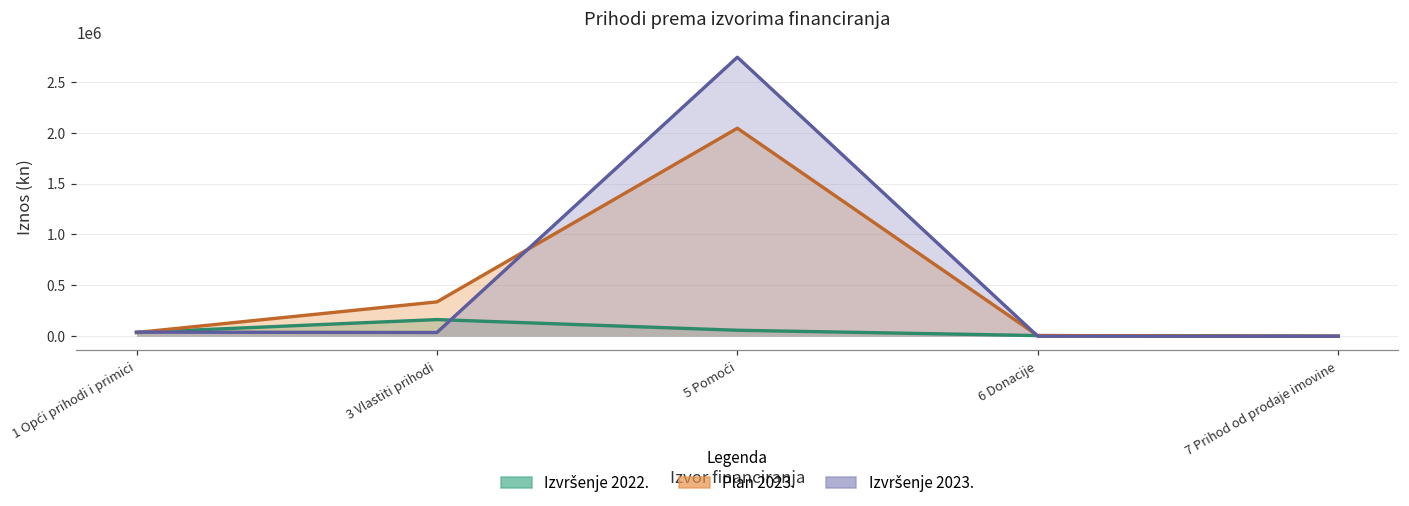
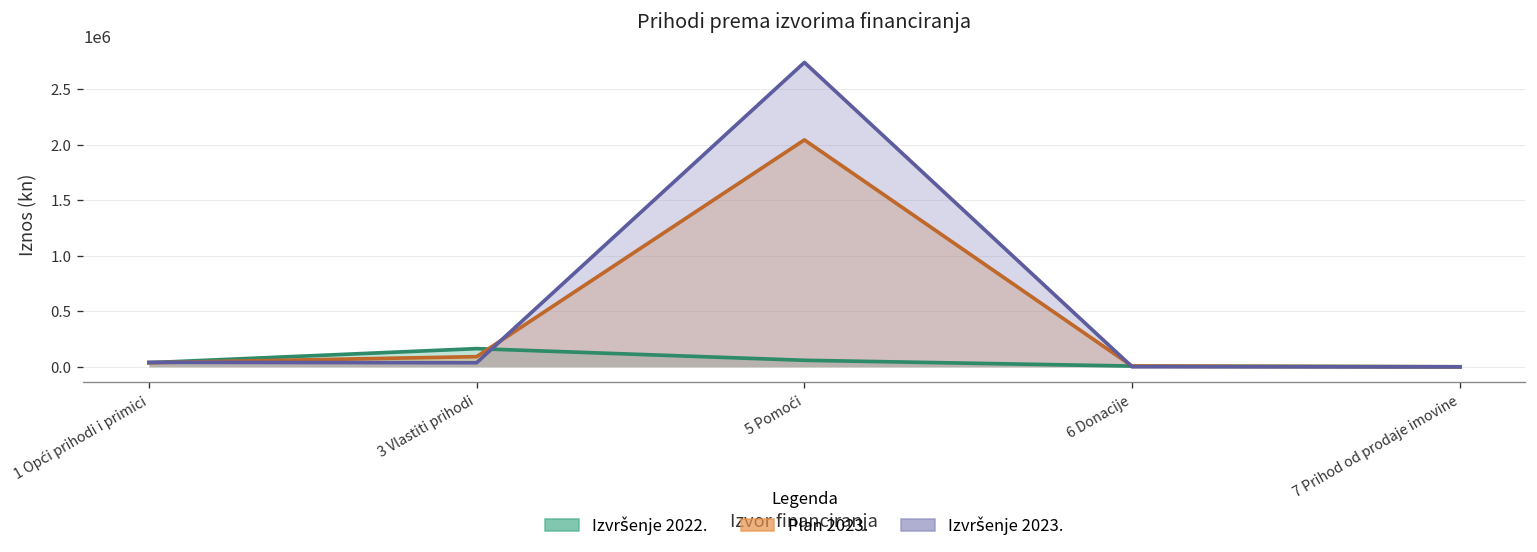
Plan 2023., 3 Vlastiti prihodi: 300000 -> 100000
